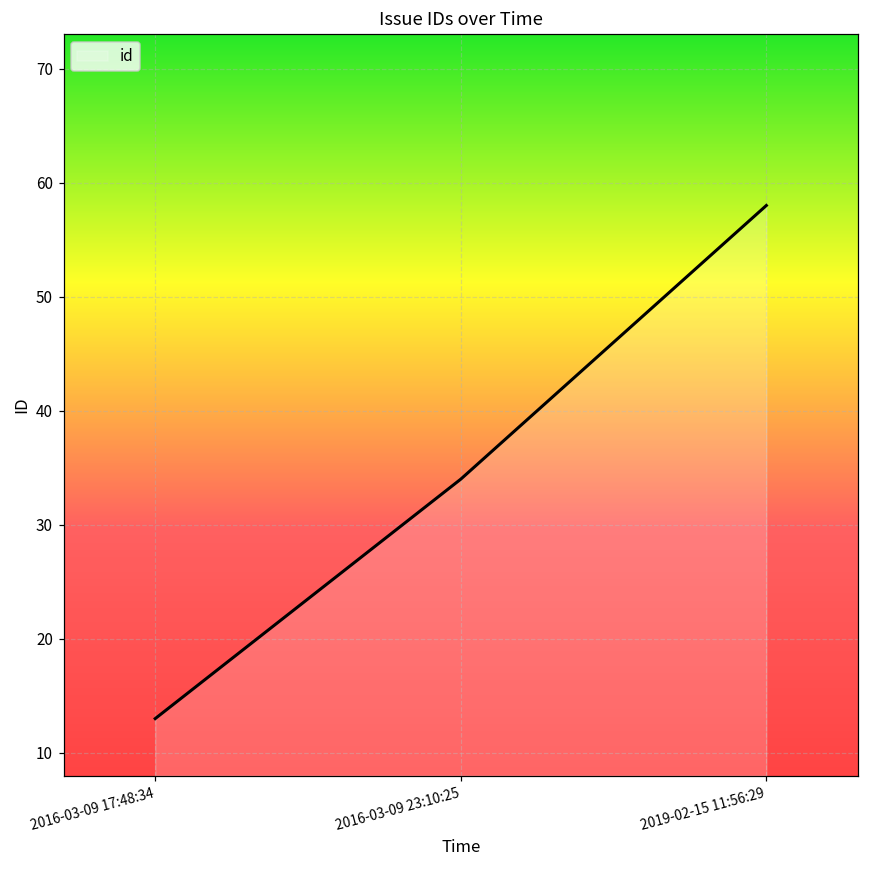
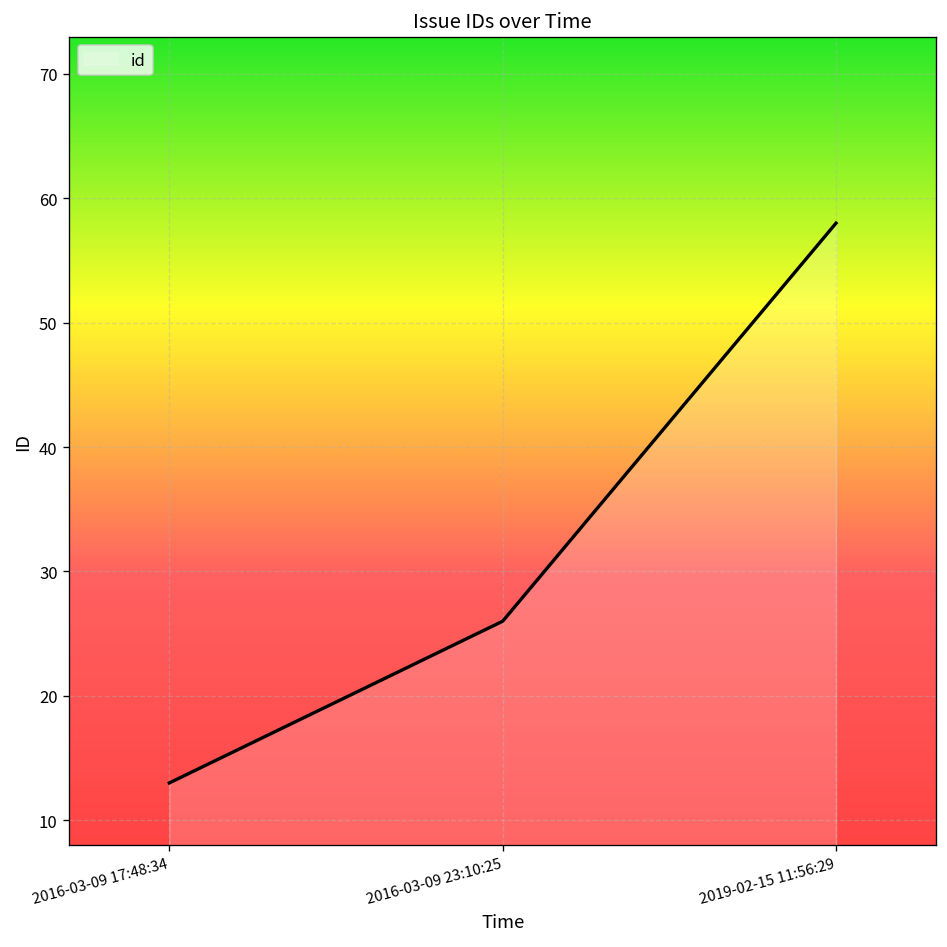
2016-03-09 23:10:25: 34 -> 26
